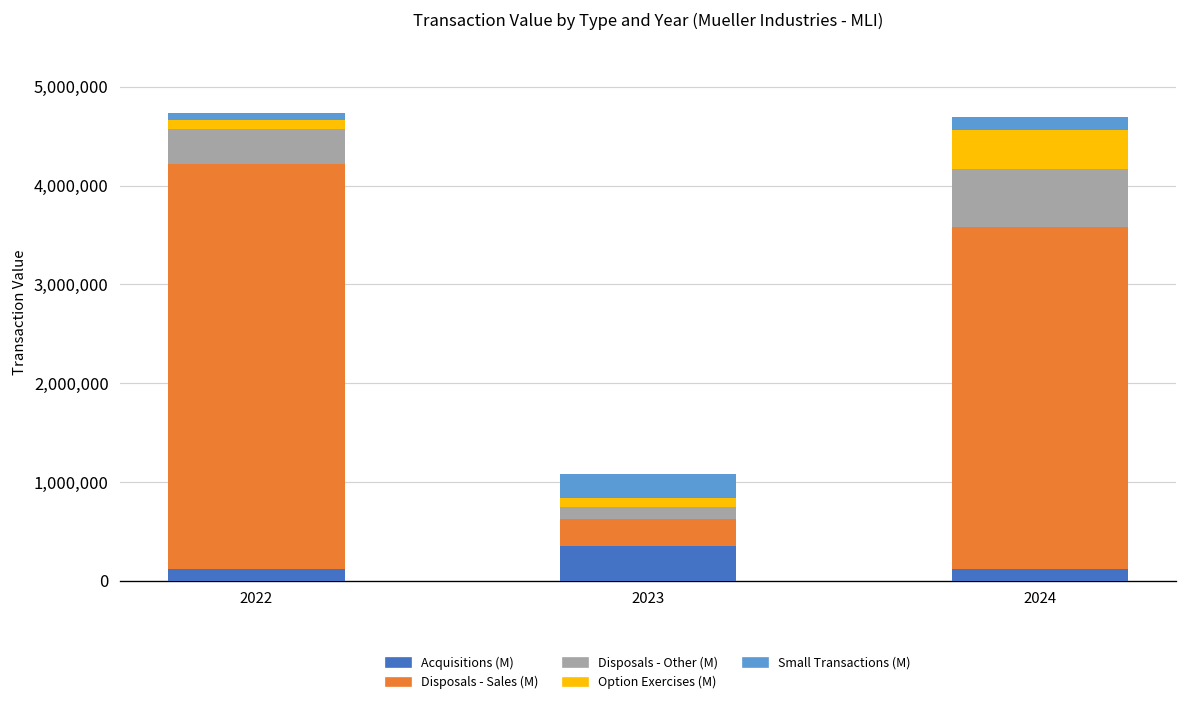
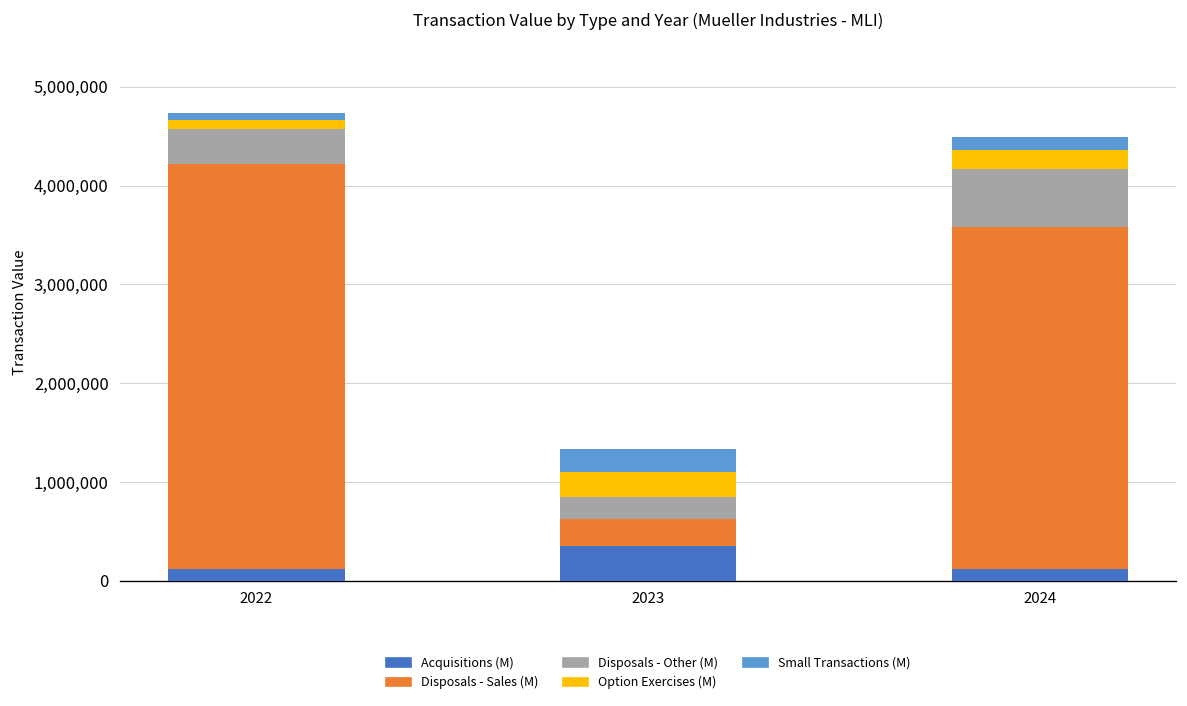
Disposals - Other (M), 2023: 100,000 -> 200,000
Option Exercises (M), 2023: 100,000 -> 300,000
Option Exercises (M), 2024: 400,000 -> 200,000
